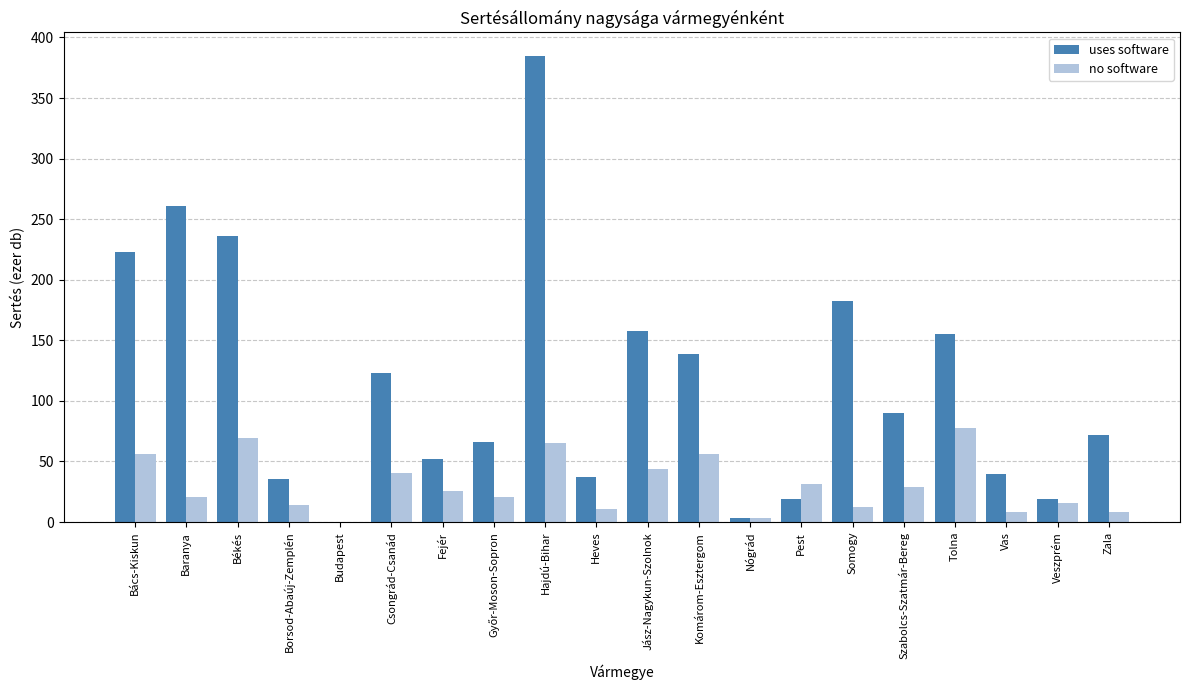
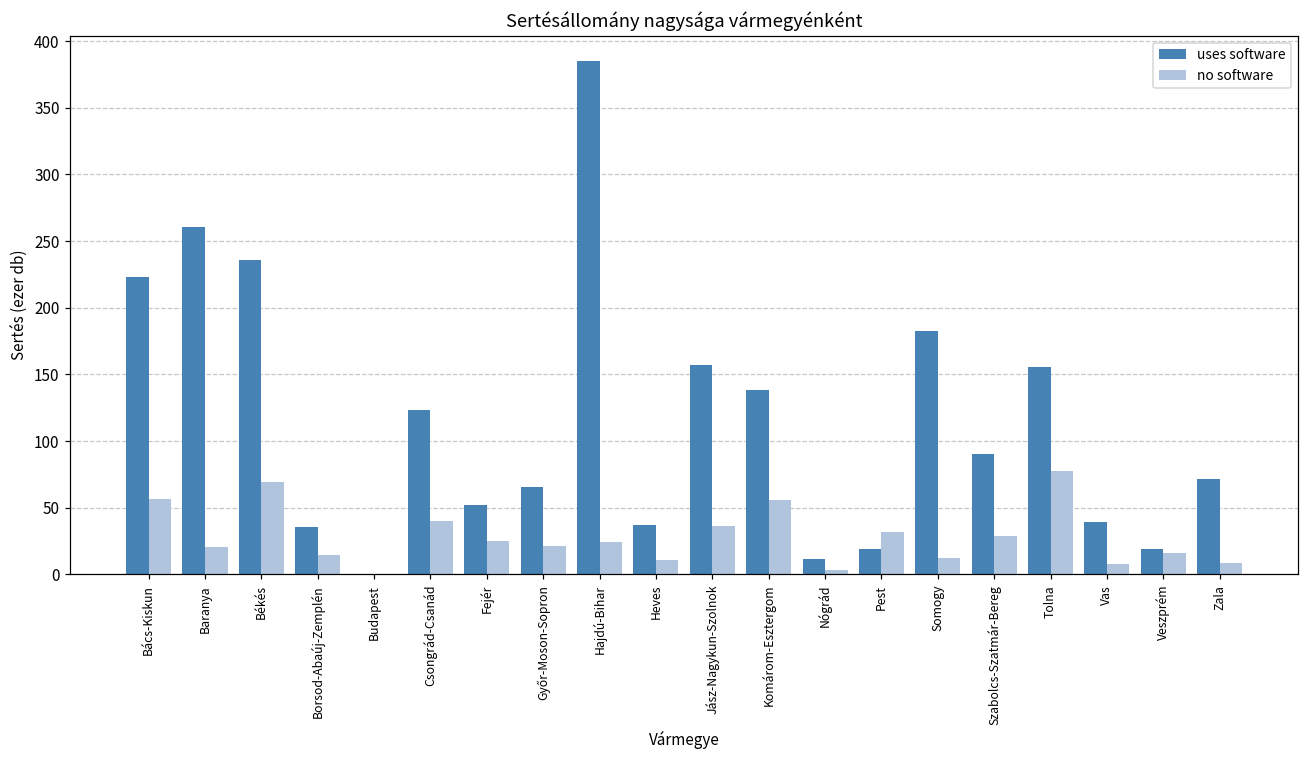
no software, Hajdú-Bihar: 65 -> 25
no software, Jász-Nagykun-Szolnok: 44 -> 36
uses software, Nógrád: 4 -> 12
